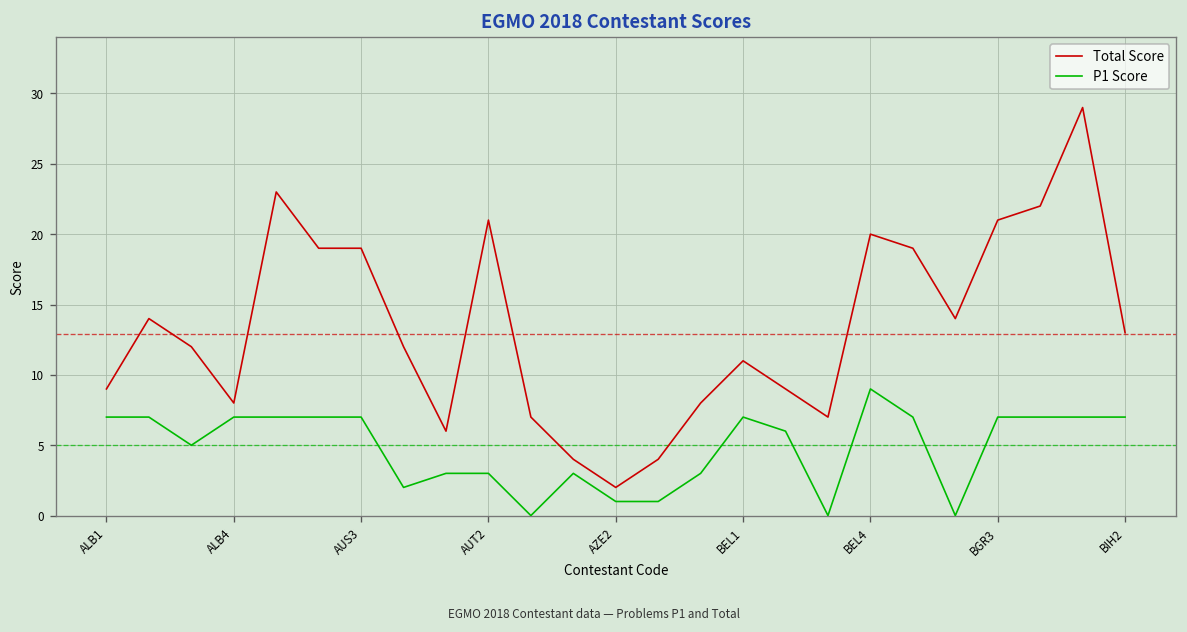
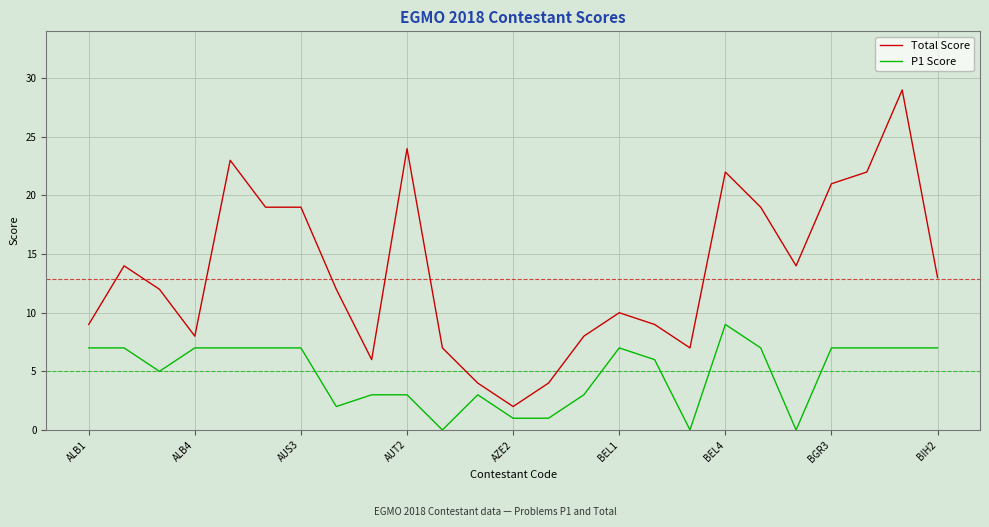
Total Score, AUT2: 21 -> 24
Total Score, BEL1: 11 -> 10
Total Score, BEL4: 20 -> 22
